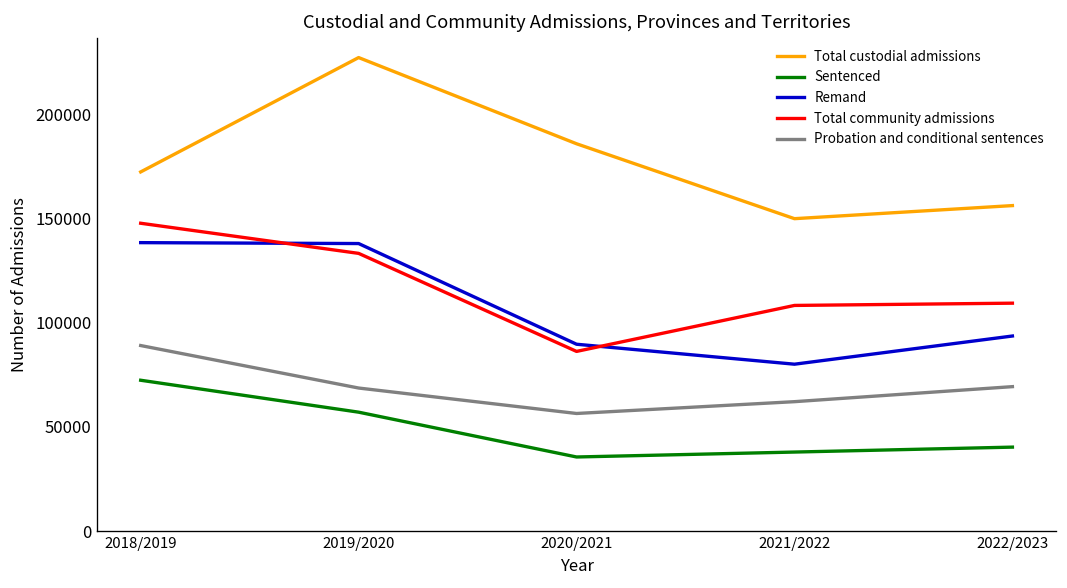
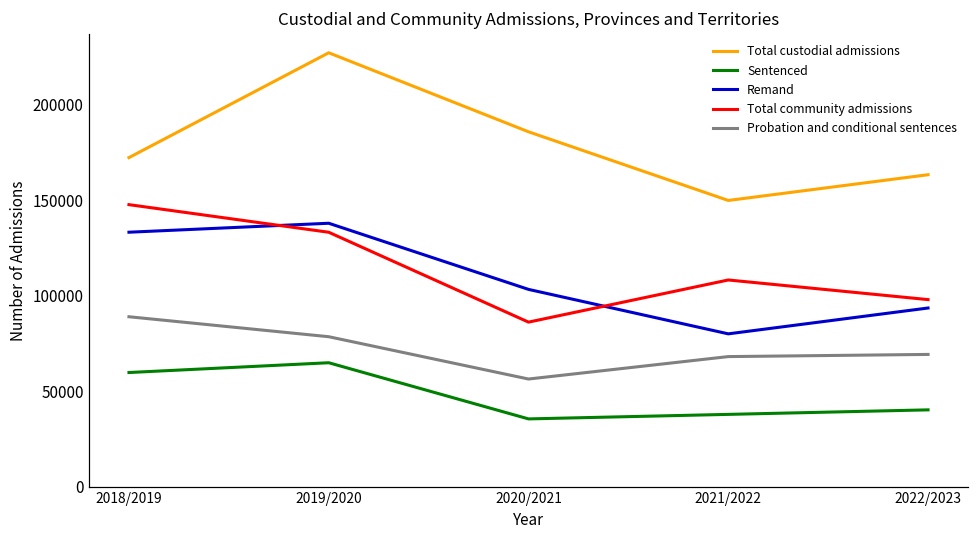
Sentenced, 2018/2019: 72000 -> 60000
Remand, 2018/2019: 138000 -> 133000
Sentenced, 2019/2020: 57000 -> 65000
Probation and conditional sentences, 2019/2020: 69000 -> 79000
Remand, 2020/2021: 90000 -> 103000
Probation and conditional sentences, 2021/2022: 62000 -> 68000
Total custodial admissions, 2022/2023: 156000 -> 163000
Total community admissions, 2022/2023: 109000 -> 98000
